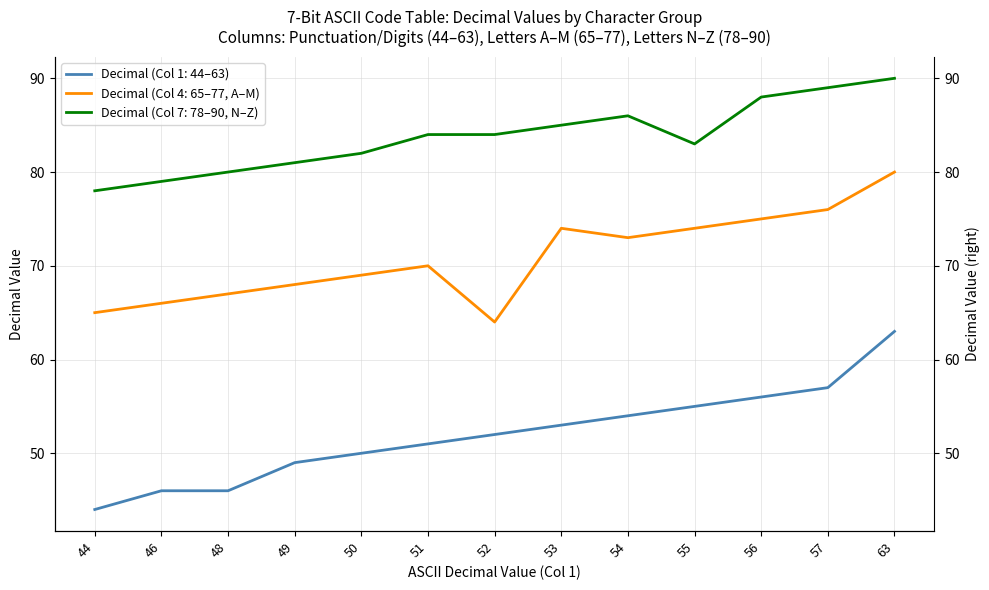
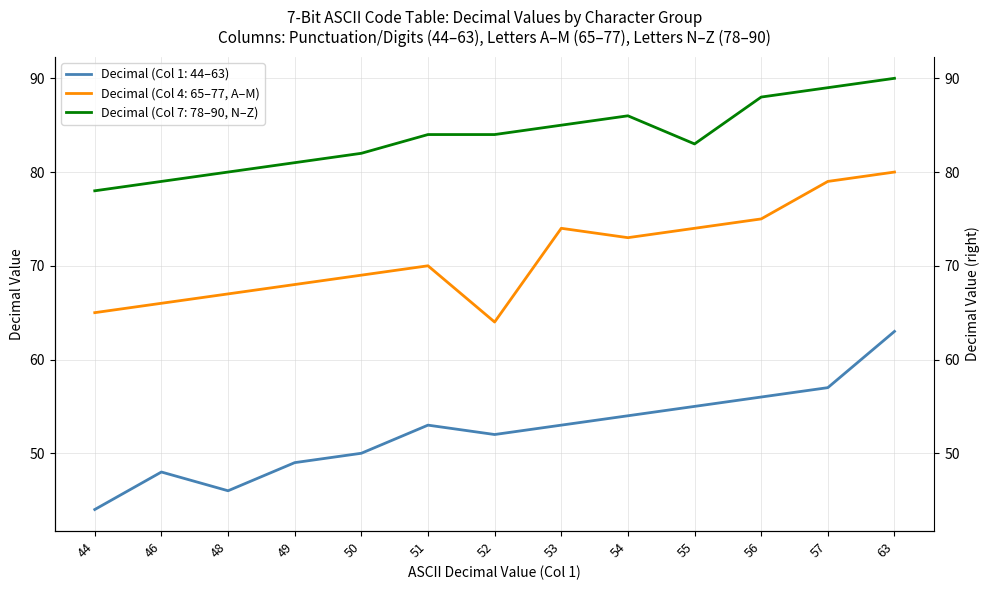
Decimal (Col 1: 44–63), 46: 46 -> 48
Decimal (Col 1: 44–63), 51: 51 -> 53
Decimal (Col 4: 65–77, A–M), 57: 76 -> 79
